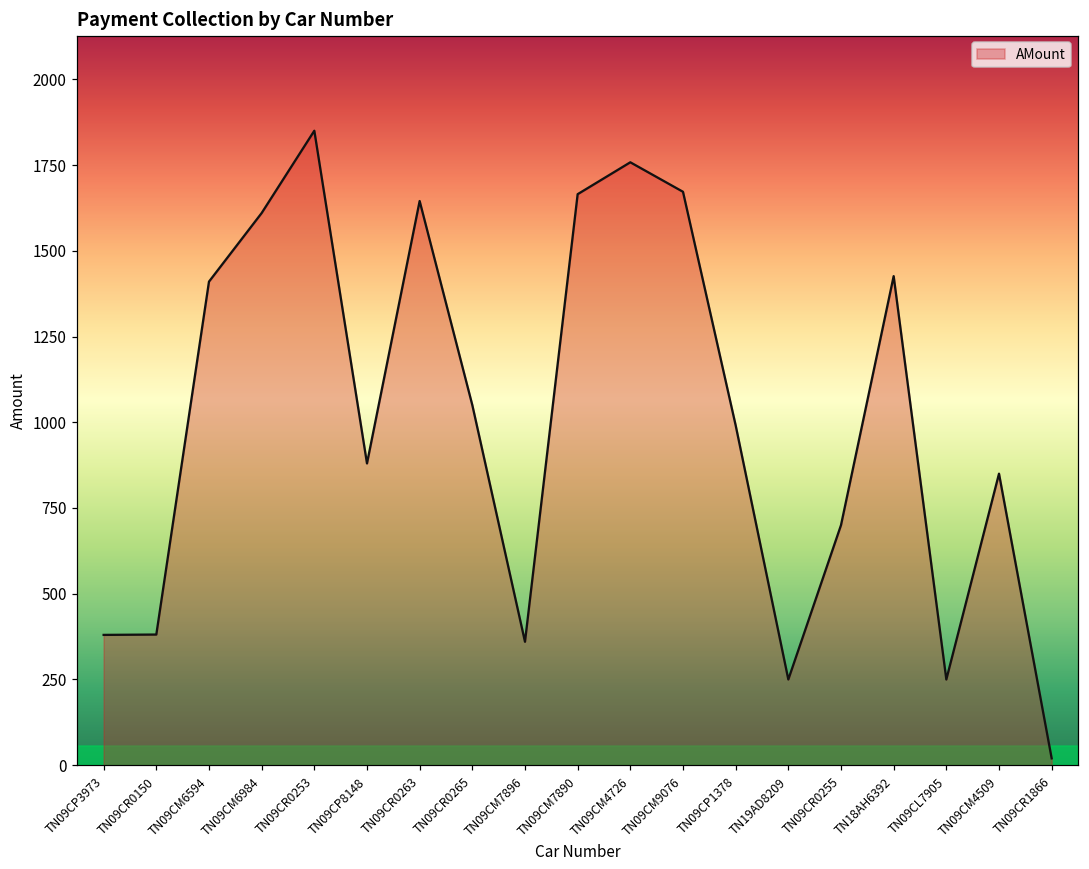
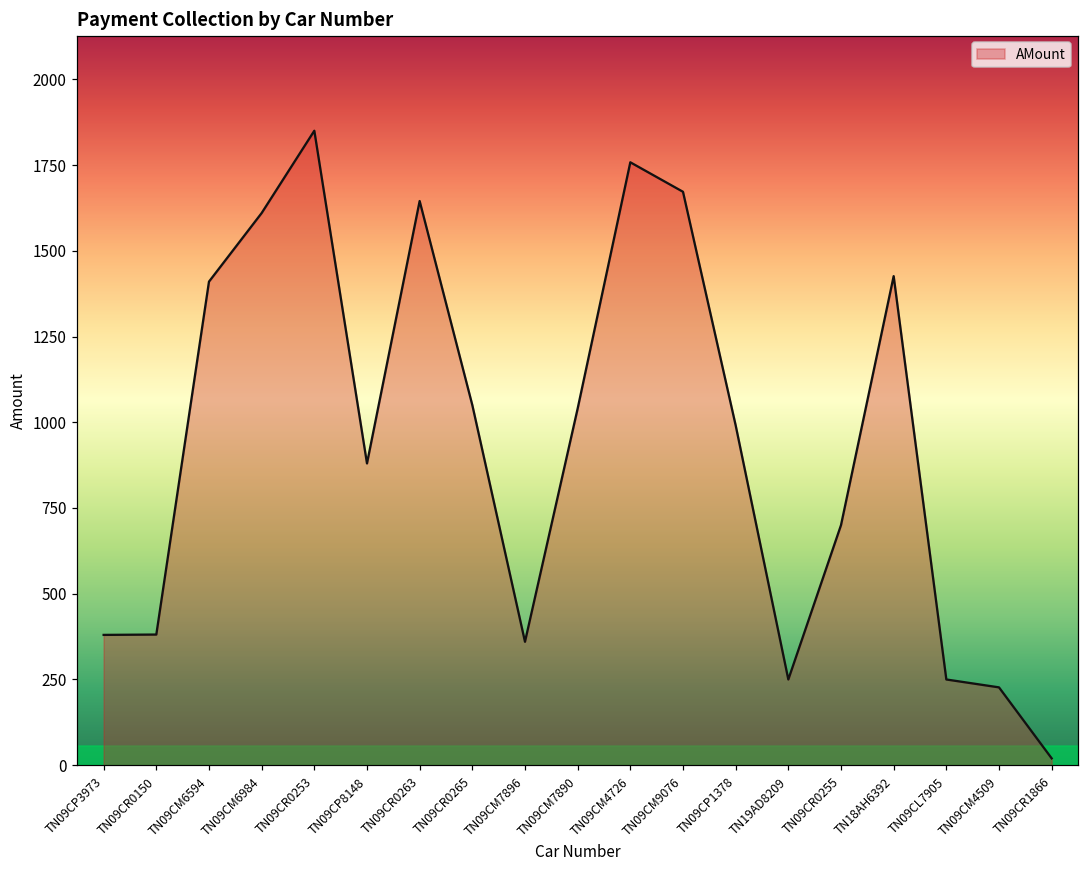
TN09CM7890: 1670 -> 1040
TN09CM4509: 850 -> 230
